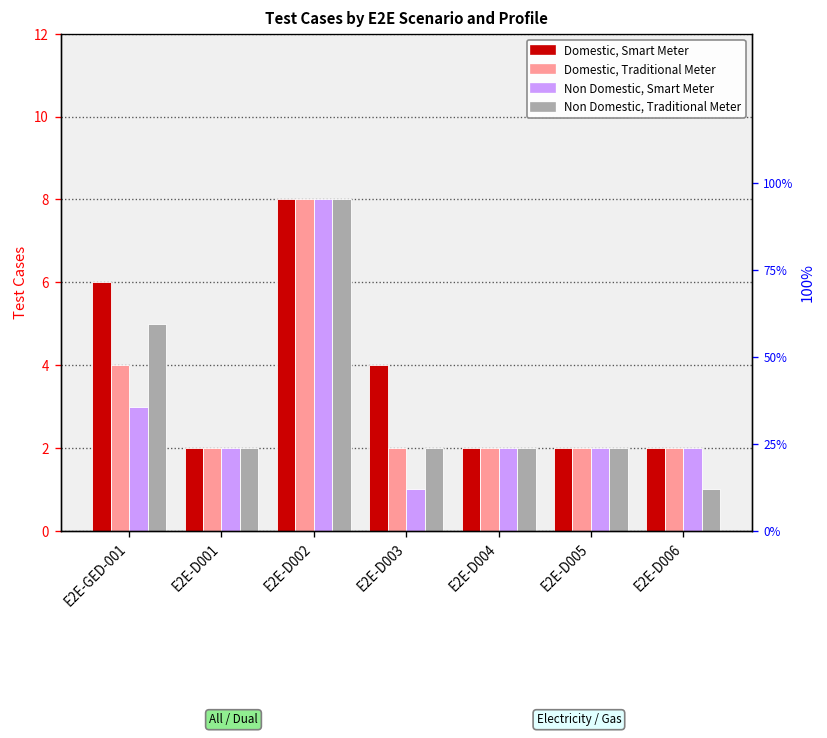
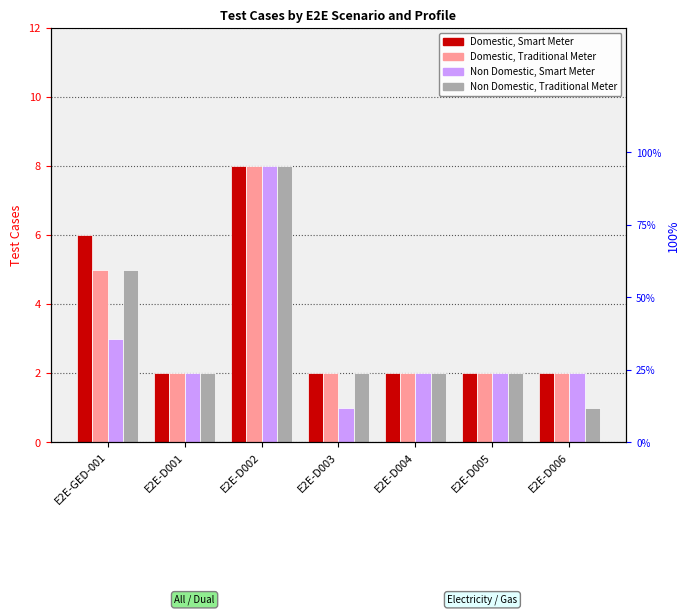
Domestic, Traditional Meter, E2E-GED-001: 4 -> 5
Domestic, Smart Meter, E2E-D003: 4 -> 2
